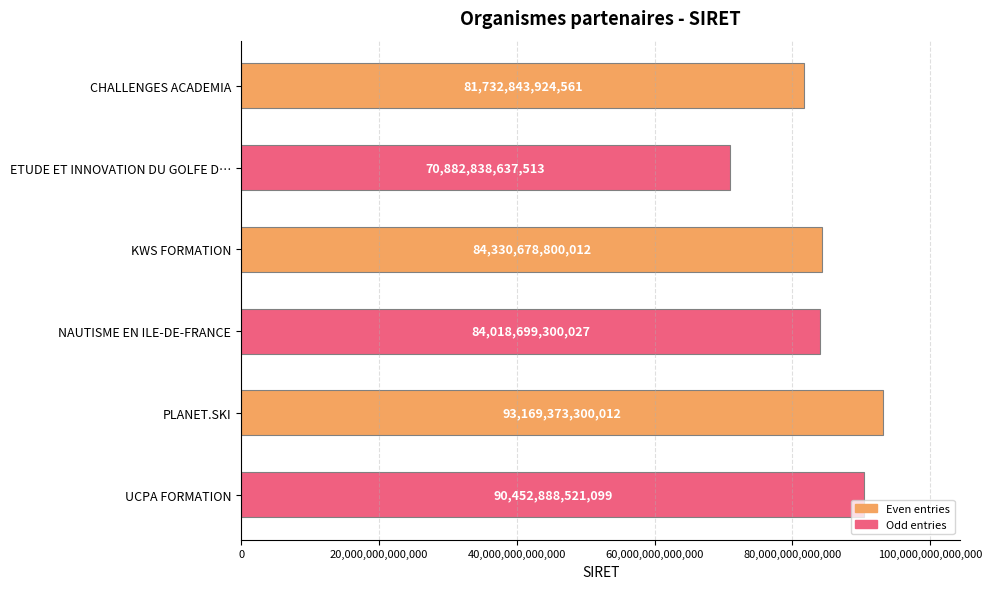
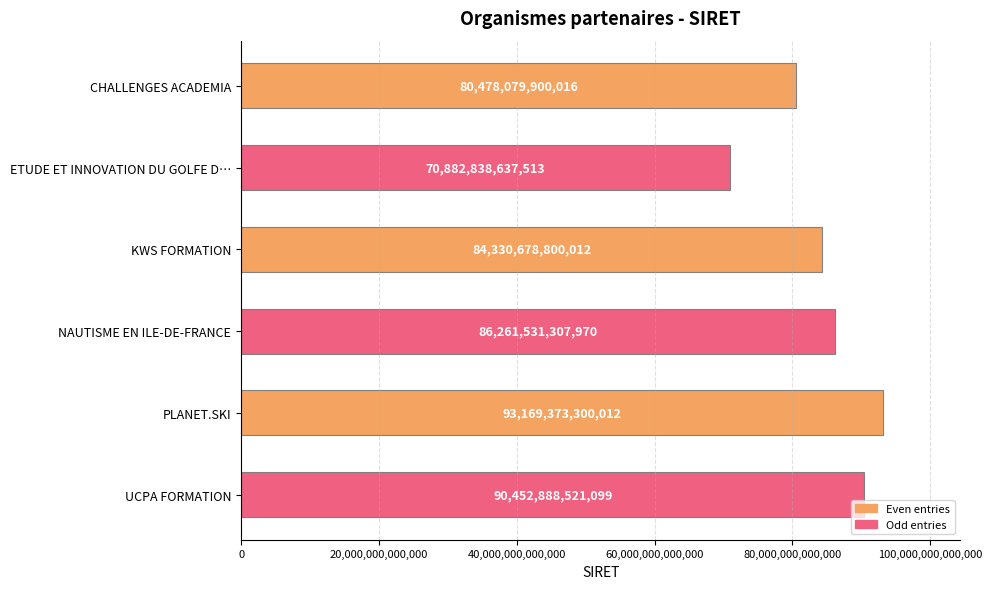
CHALLENGES ACADEMIA: 81,732,843,924,561 -> 80,478,079,900,016
NAUTISME EN ILE-DE-FRANCE: 84,018,699,300,027 -> 86,261,531,307,970
